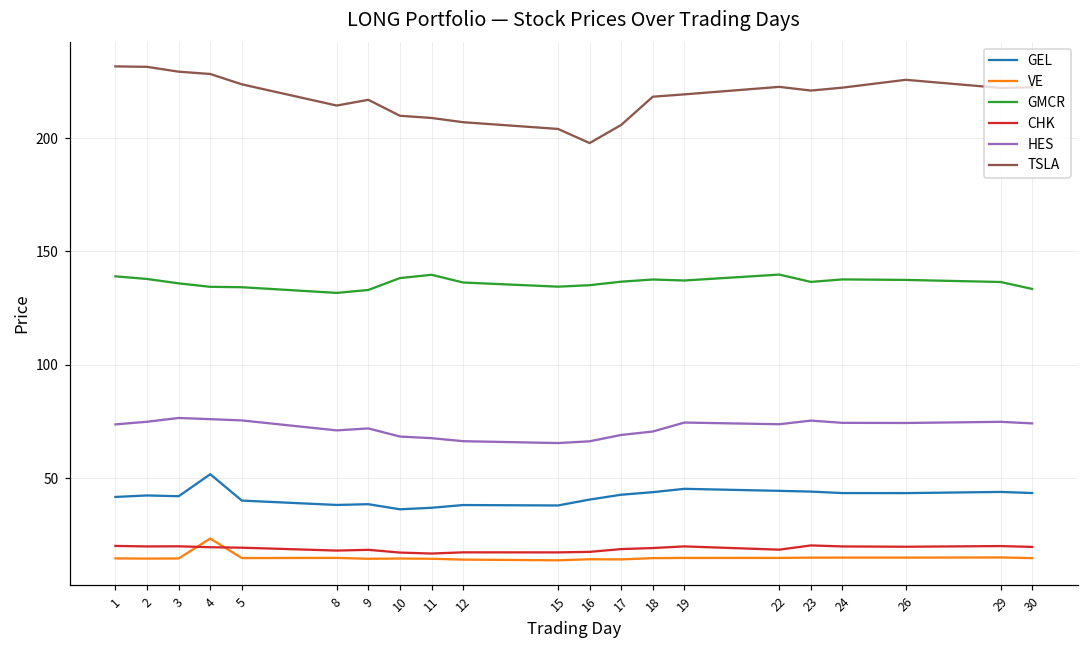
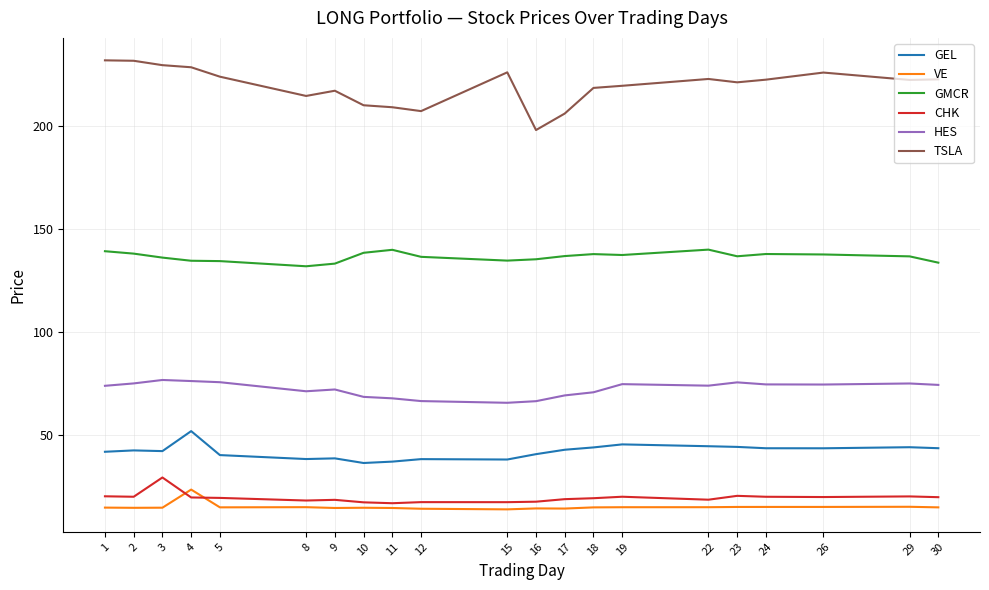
CHK, 3: 20 -> 29
TSLA, 15: 204 -> 226
